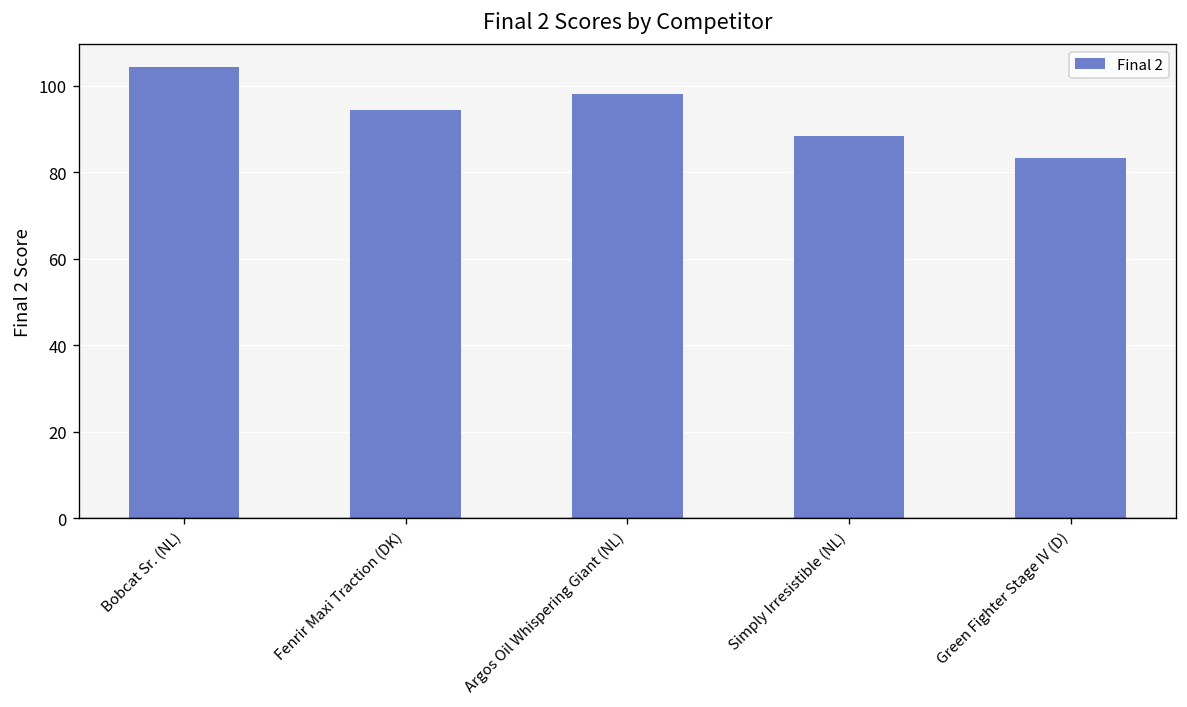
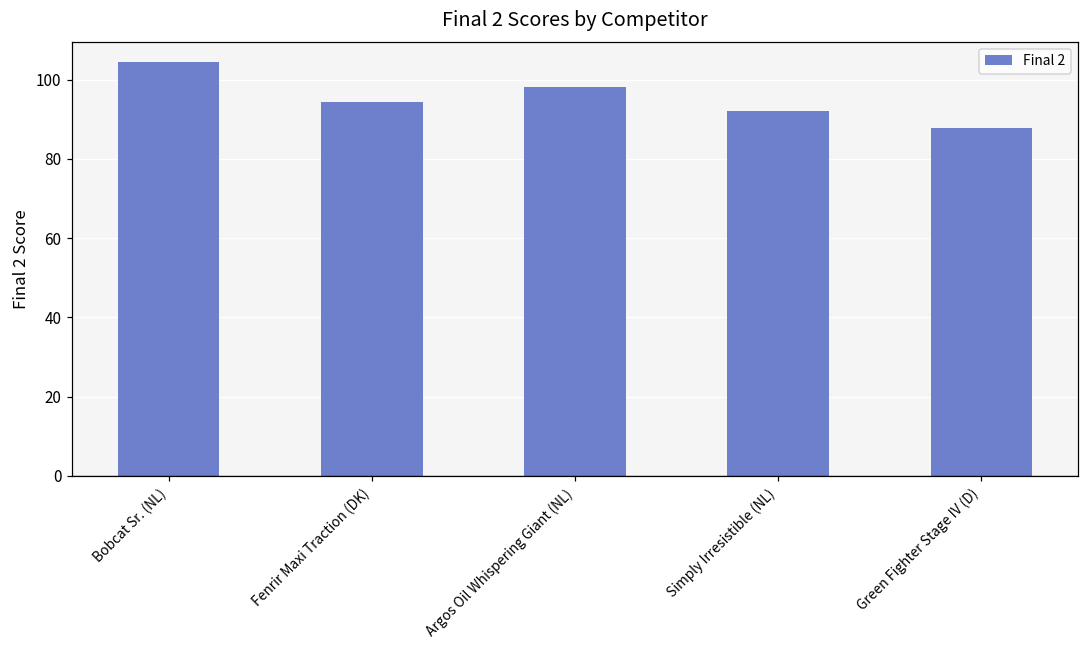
Simply Irresistible (NL): 88 -> 92
Green Fighter Stage IV (D): 83 -> 88
